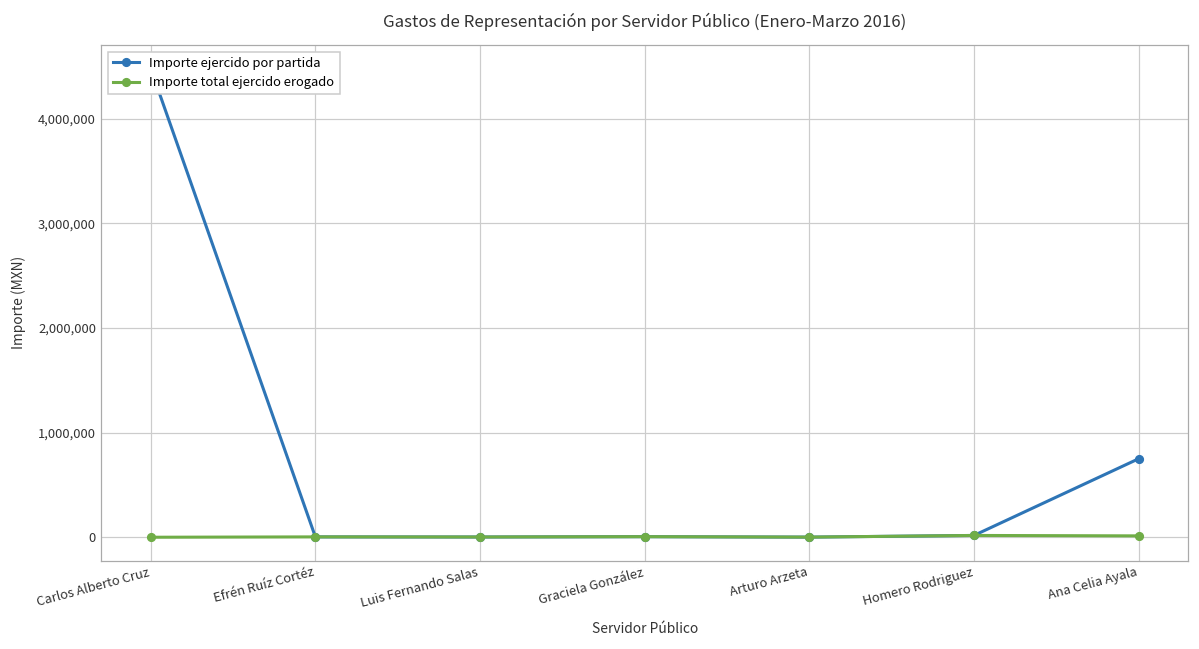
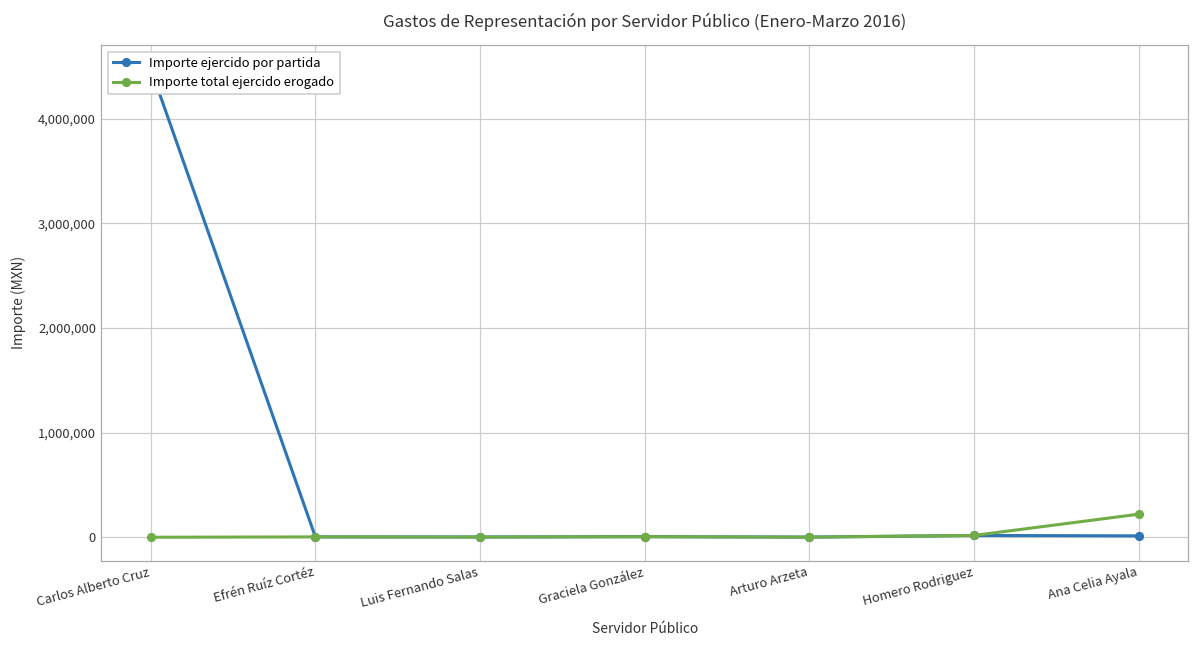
Importe ejercido por partida, Ana Celia Ayala: 800,000 -> 0
Importe total ejercido erogado, Ana Celia Ayala: 0 -> 200,000
